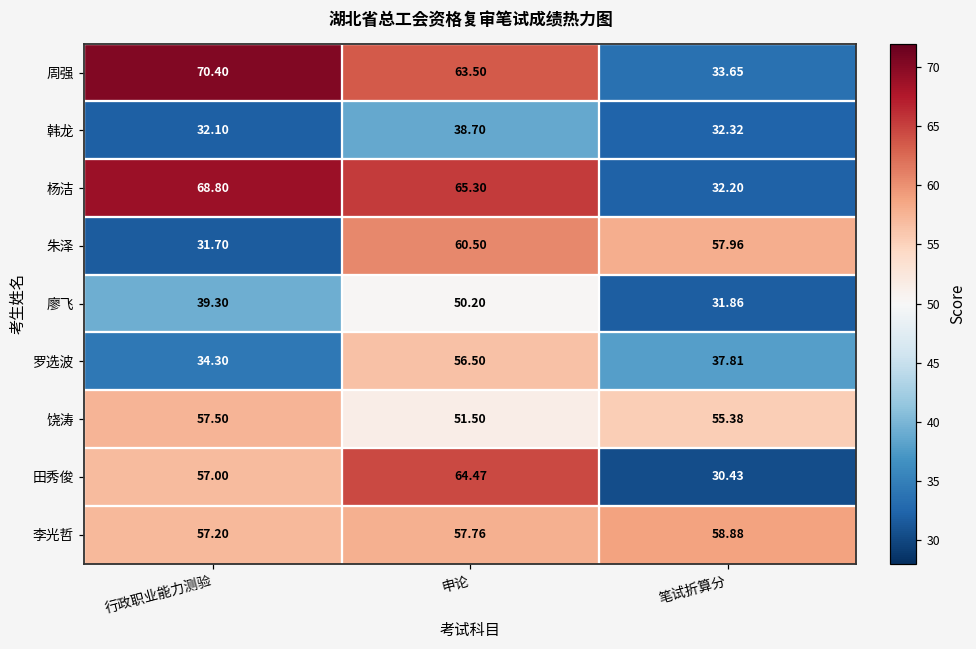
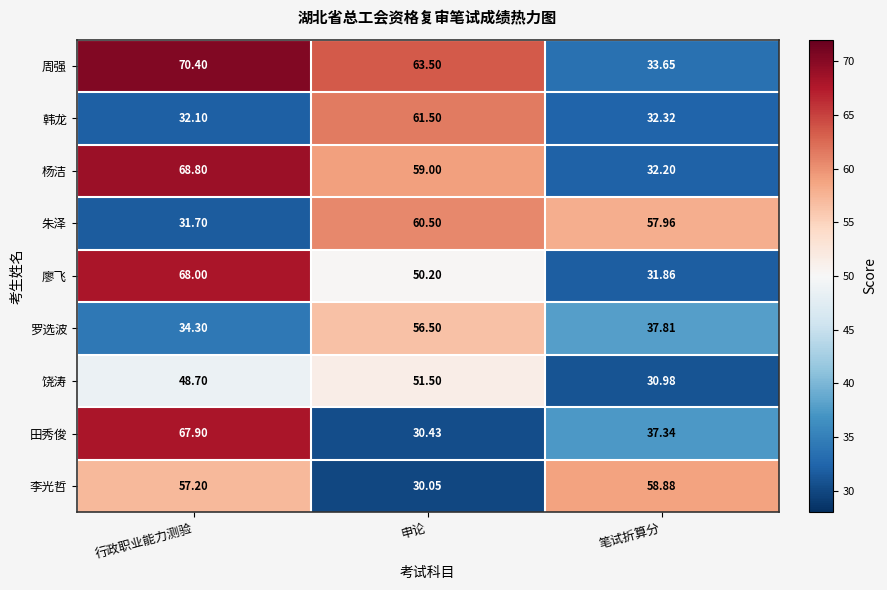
韩龙, 申论: 38.70 -> 61.50
杨洁, 申论: 65.30 -> 59.00
廖飞, 行政职业能力测验: 39.30 -> 68.00
饶涛, 行政职业能力测验: 57.50 -> 48.70
饶涛, 笔试折算分: 55.38 -> 30.98
田秀俊, 行政职业能力测验: 57.00 -> 67.90
田秀俊, 申论: 64.47 -> 30.43
田秀俊, 笔试折算分: 30.43 -> 37.34
李光哲, 申论: 57.76 -> 30.05
